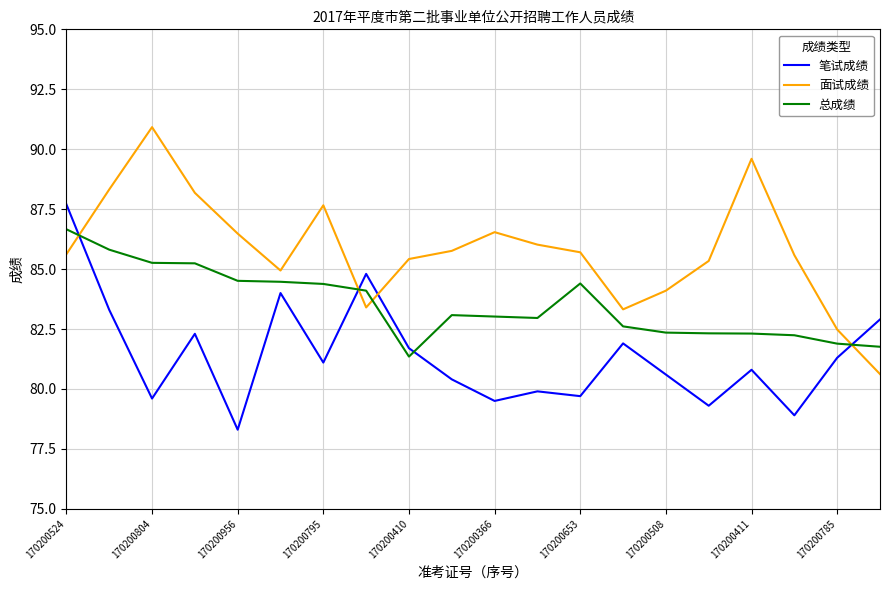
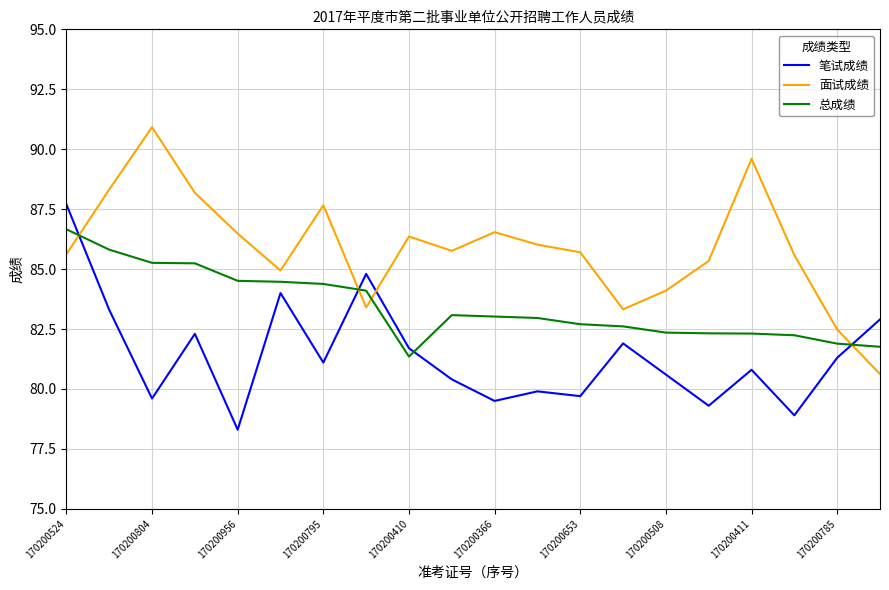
面试成绩, 170200410: 85.4 -> 86.4
总成绩, 170200653: 84.4 -> 82.7
